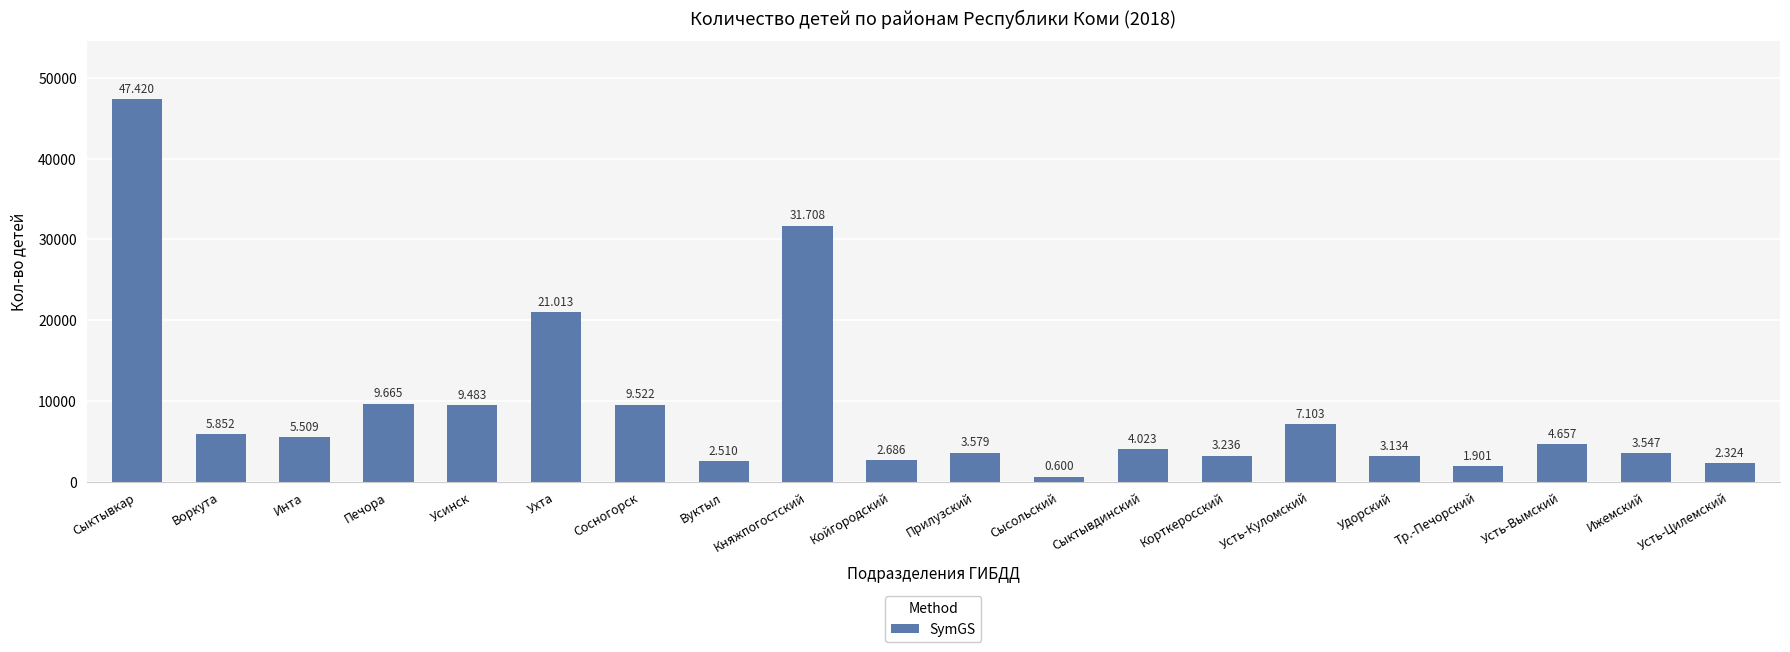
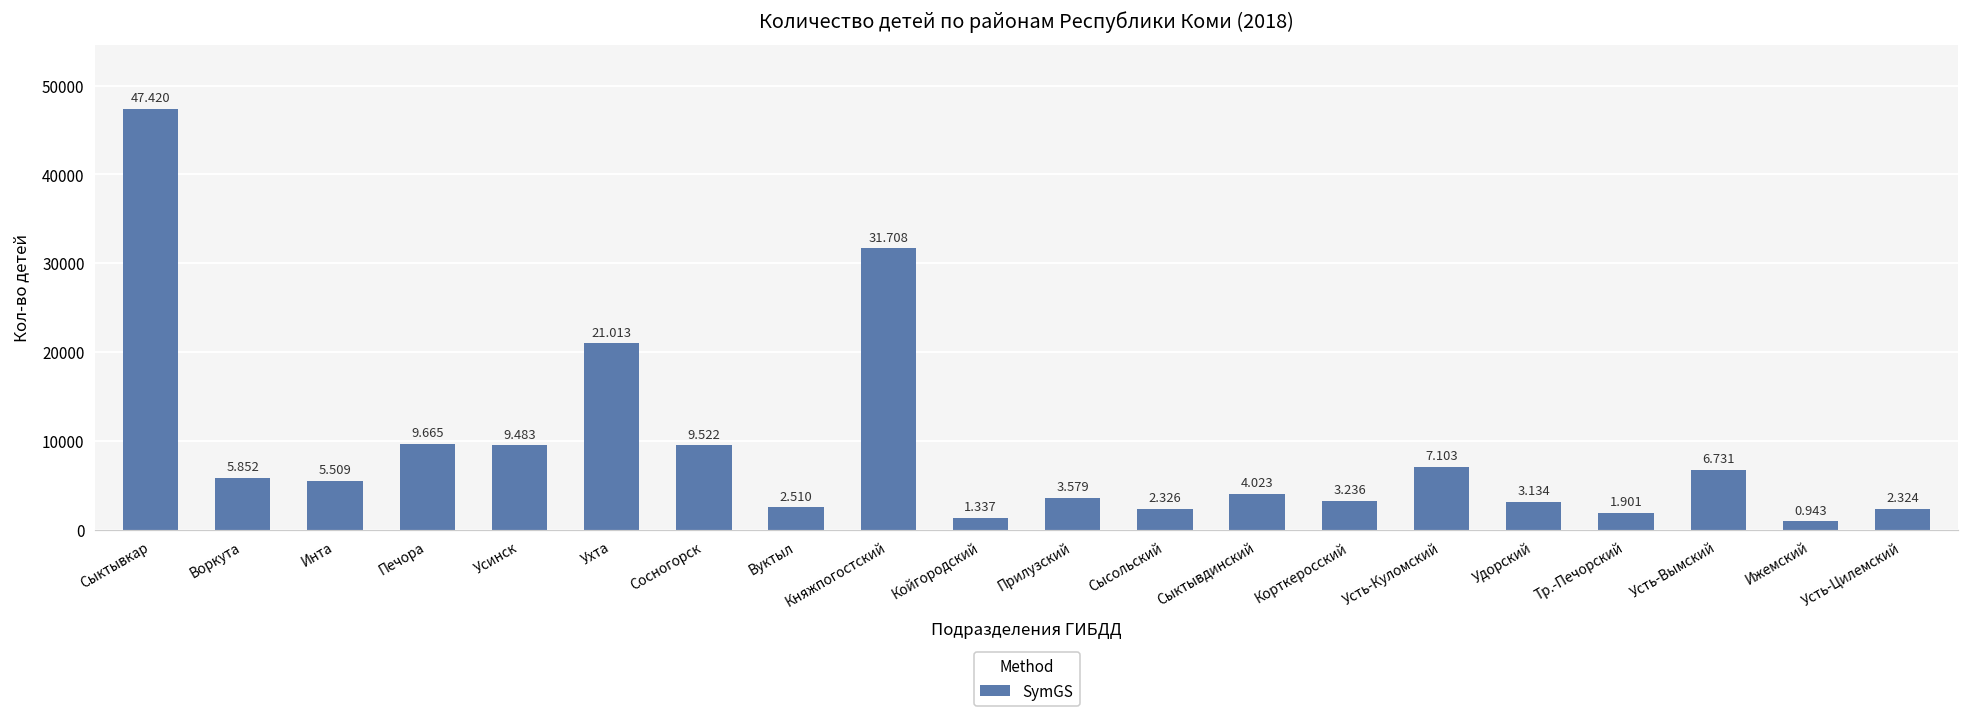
Койгородский: 2.686 -> 1.337
Сысольский: 0.600 -> 2.326
Усть-Вымский: 4.657 -> 6.731
Ижемский: 3.547 -> 0.943
